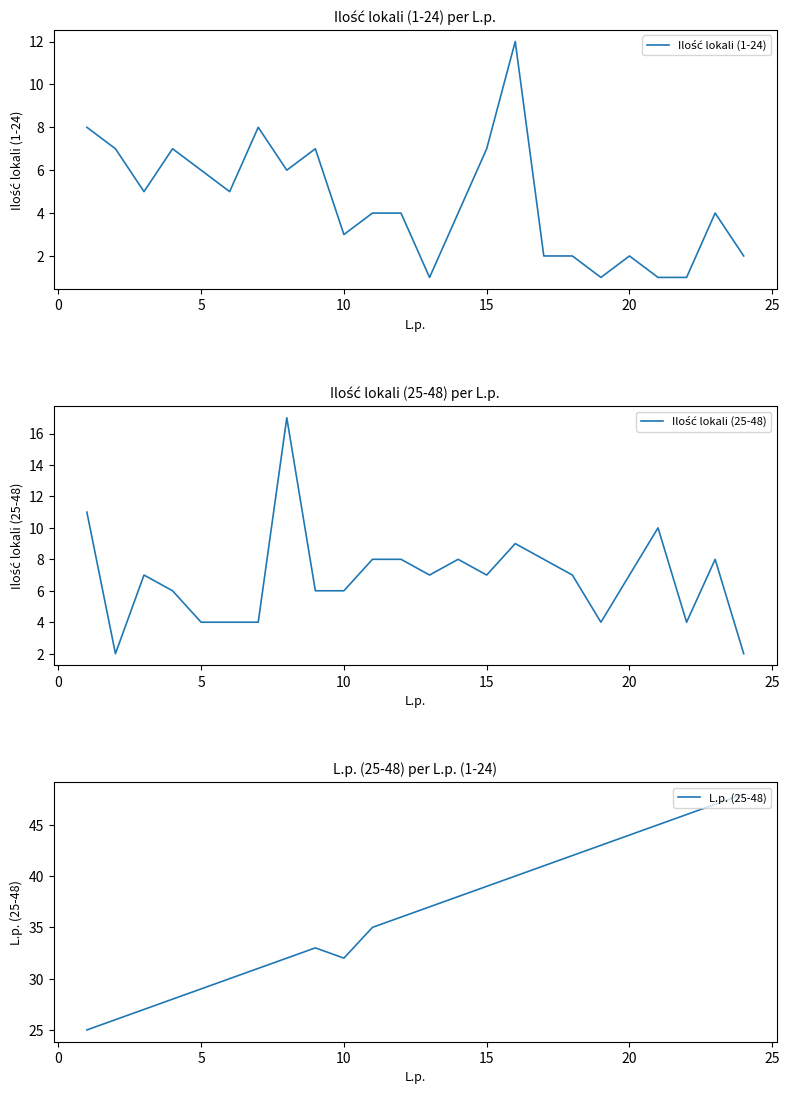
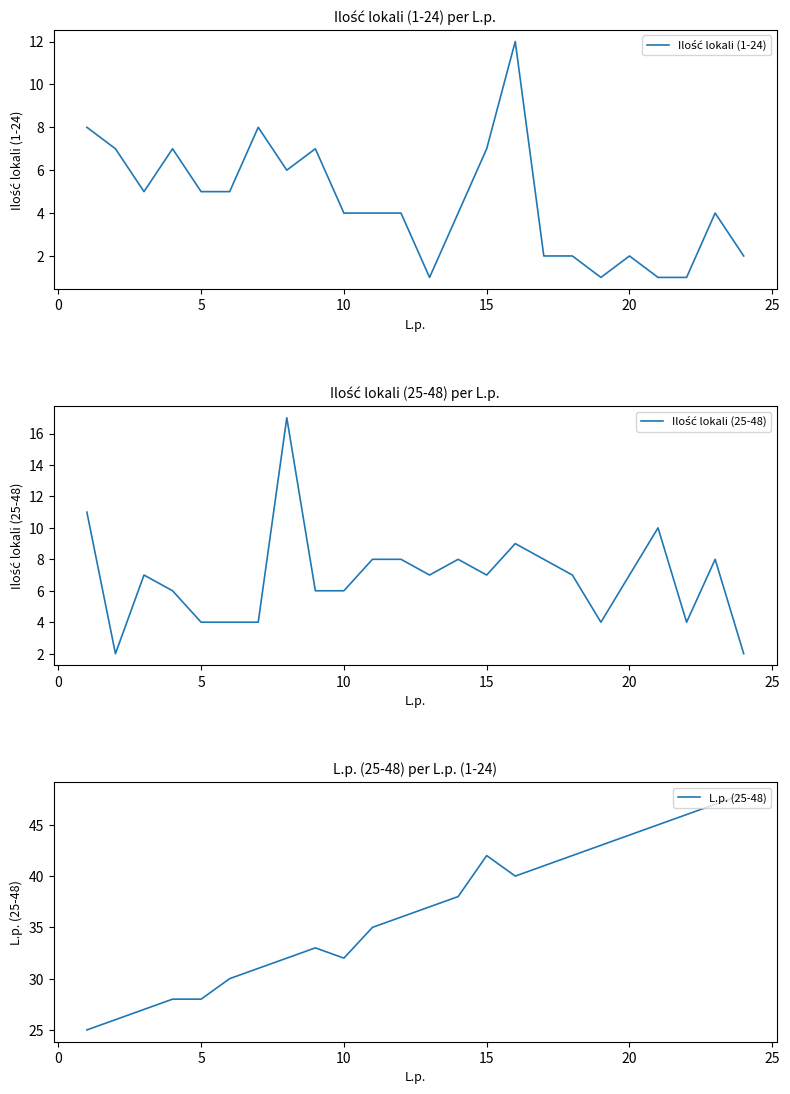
Ilość lokali (1-24) per L.p., 5: 6 -> 5
Ilość lokali (1-24) per L.p., 10: 3 -> 4
L.p. (25-48) per L.p. (1-24), 5: 29 -> 28
L.p. (25-48) per L.p. (1-24), 15: 39 -> 42
